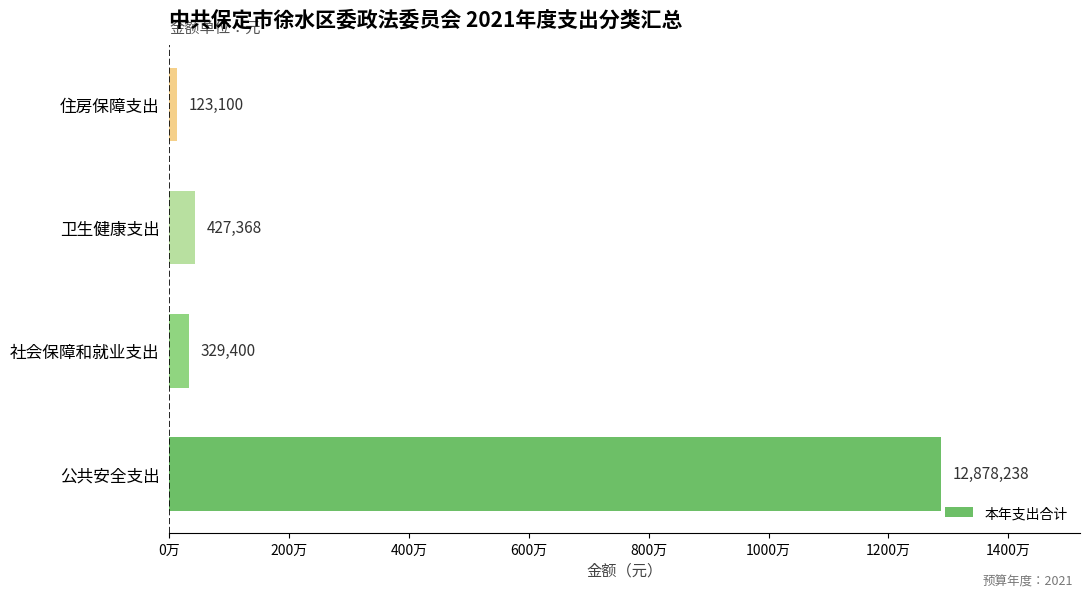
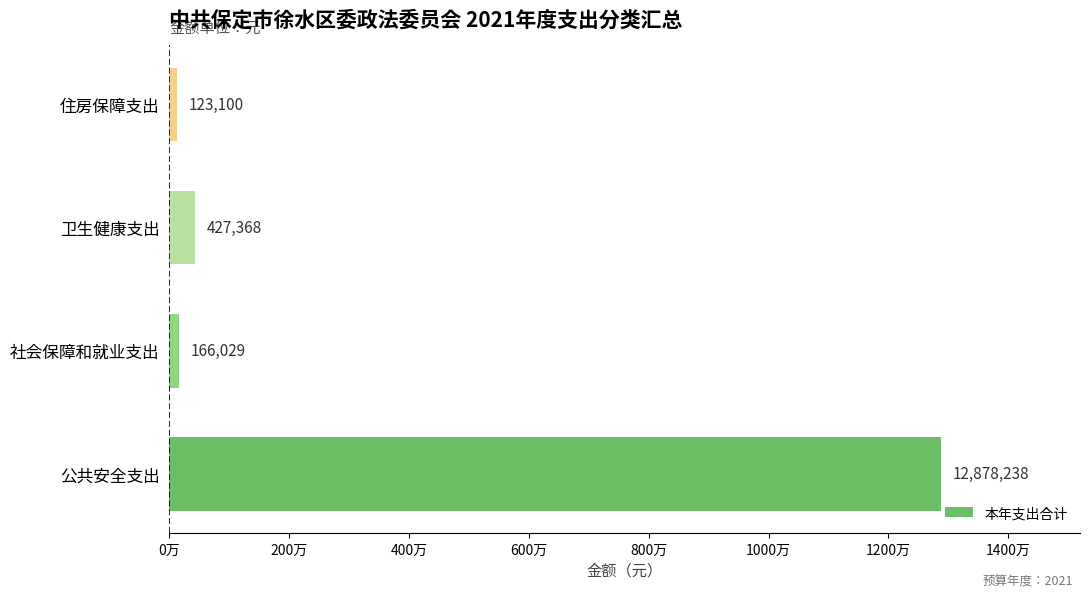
社会保障和就业支出: 329,400 -> 166,029
